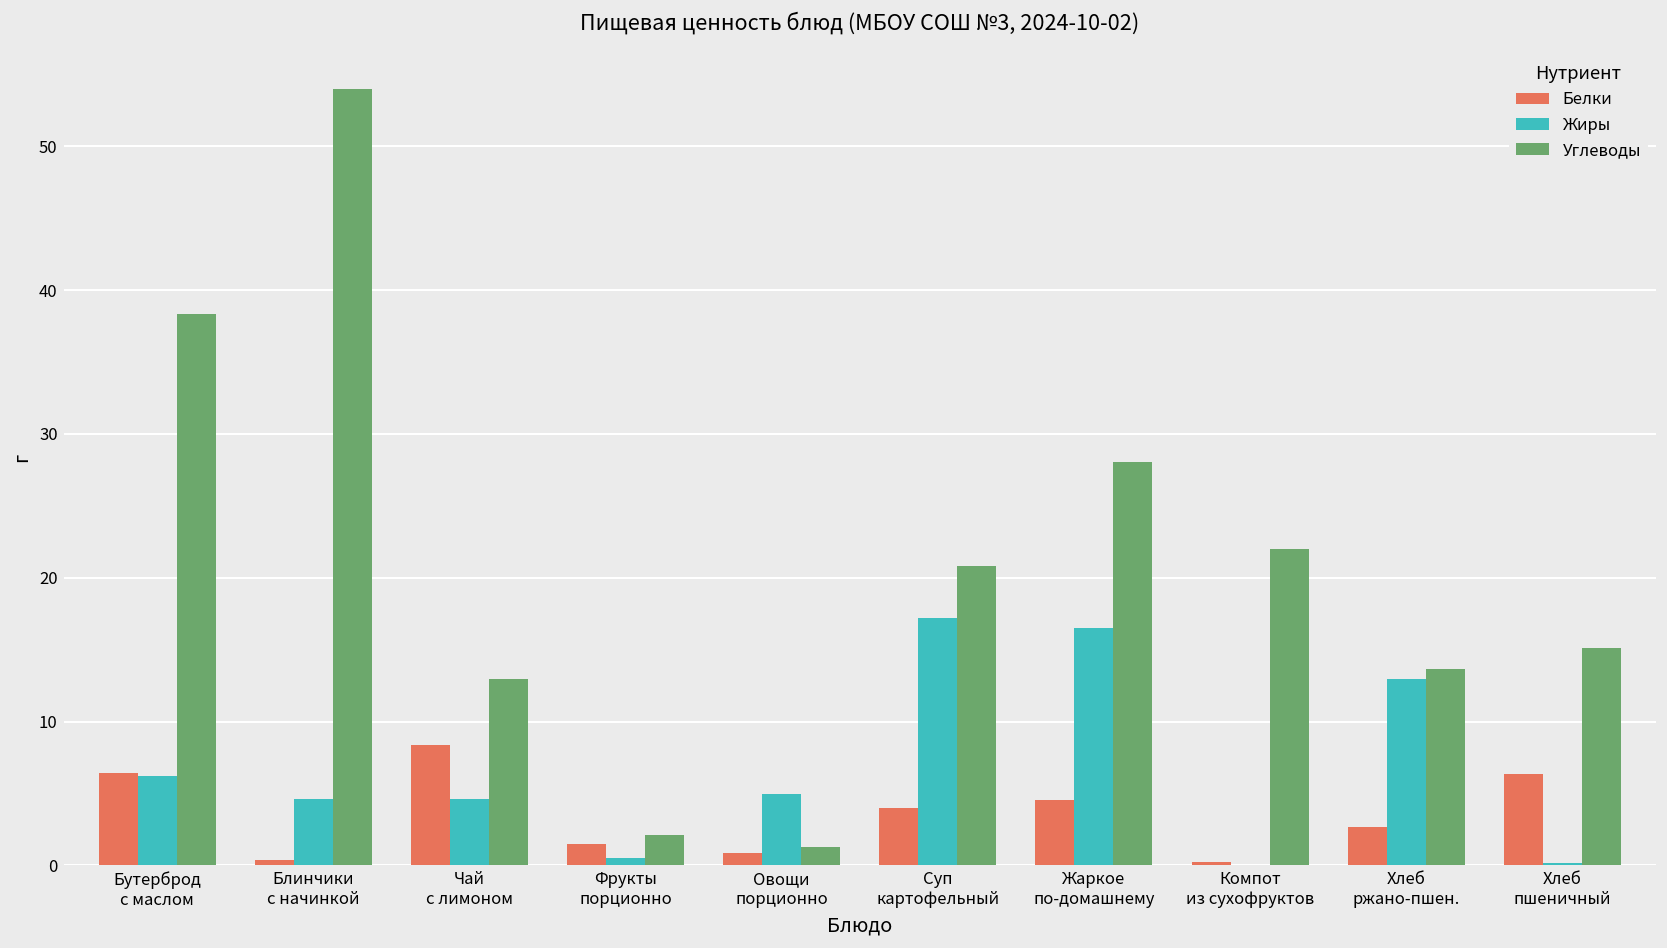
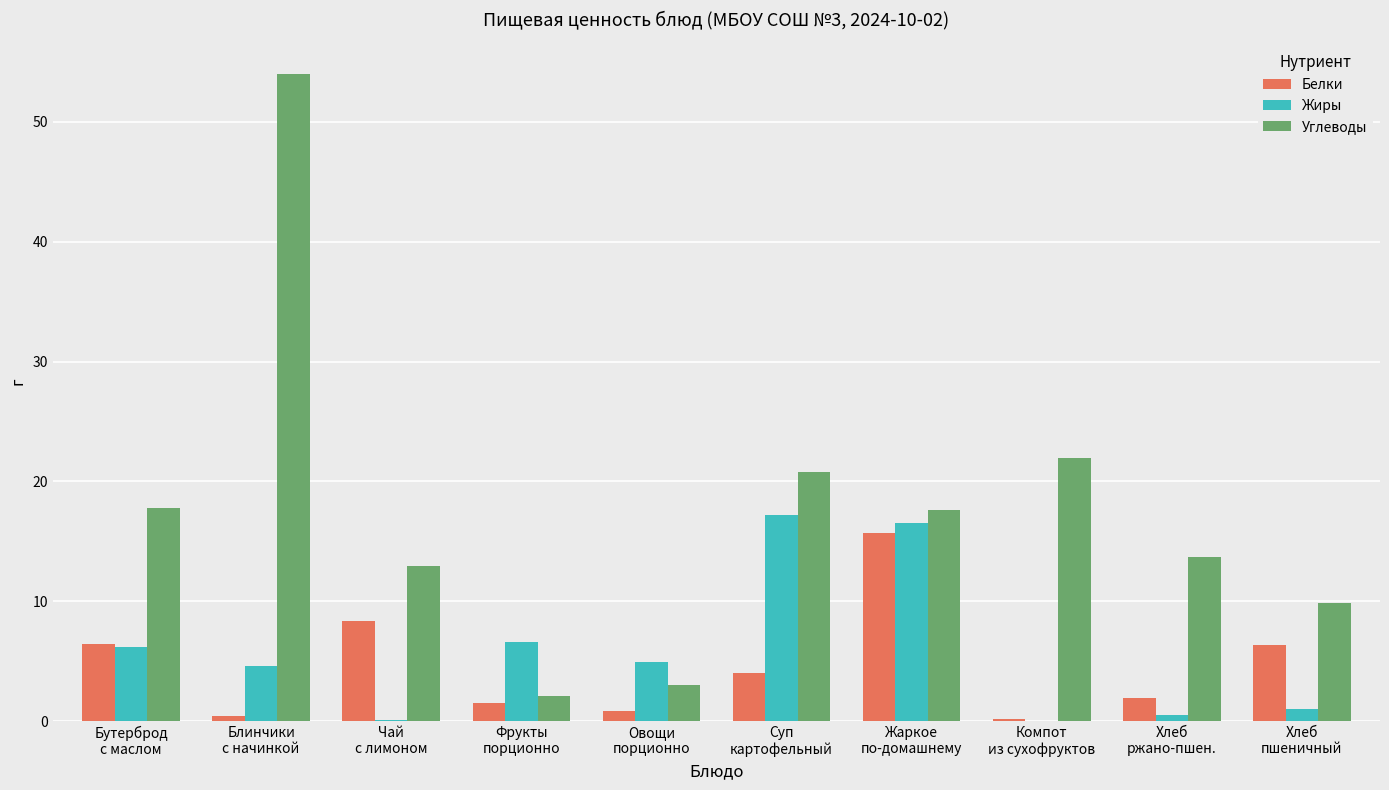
Углеводы, Бутерброд с маслом: 38.3 -> 17.8
Жиры, Чай с лимоном: 4.6 -> 0.1
Жиры, Фрукты порционно: 0.5 -> 6.6
Углеводы, Овощи порционно: 1.3 -> 3.0
Белки, Жаркое по-домашнему: 4.5 -> 15.7
Углеводы, Жаркое по-домашнему: 28.1 -> 17.7
Белки, Хлеб ржано-пшен.: 2.6 -> 1.9
Жиры, Хлеб ржано-пшен.: 13.0 -> 0.5
Жиры, Хлеб пшеничный: 0.2 -> 1.0
Углеводы, Хлеб пшеничный: 15.2 -> 9.8
